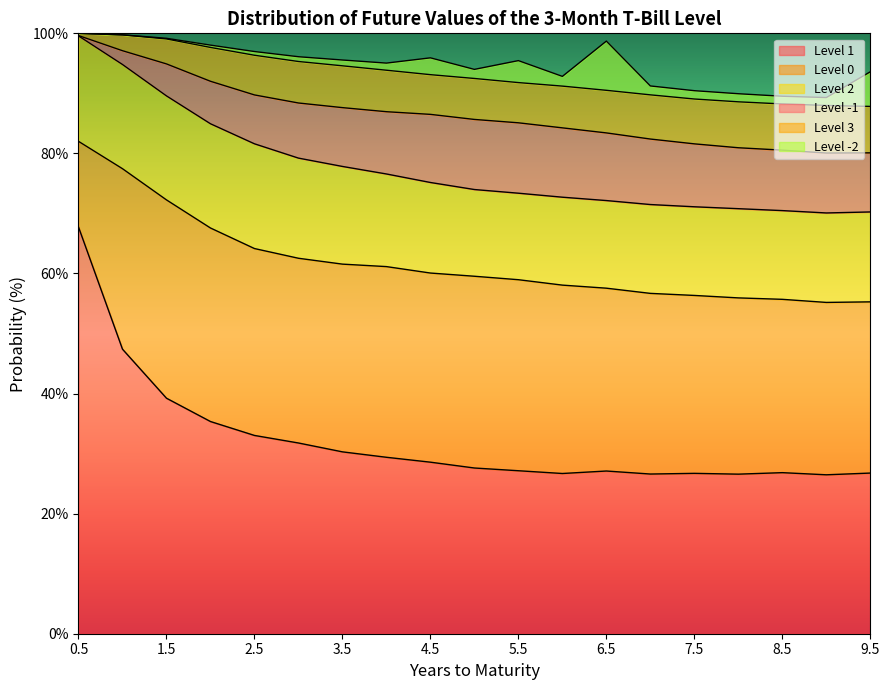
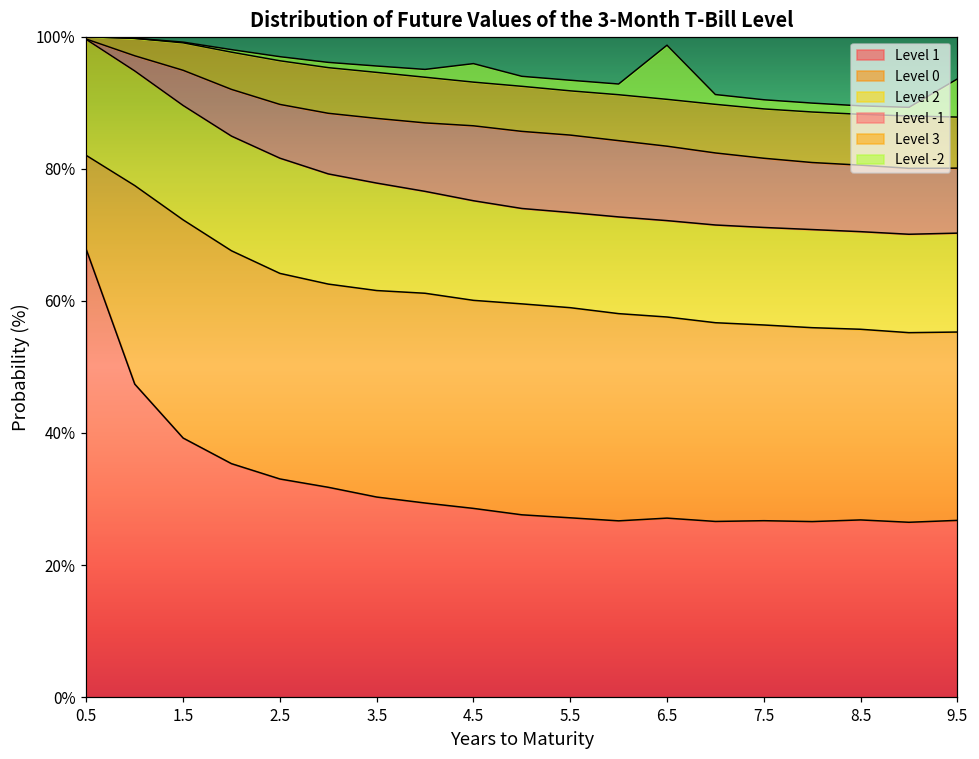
Level -2, 5.5: 4% -> 2%
